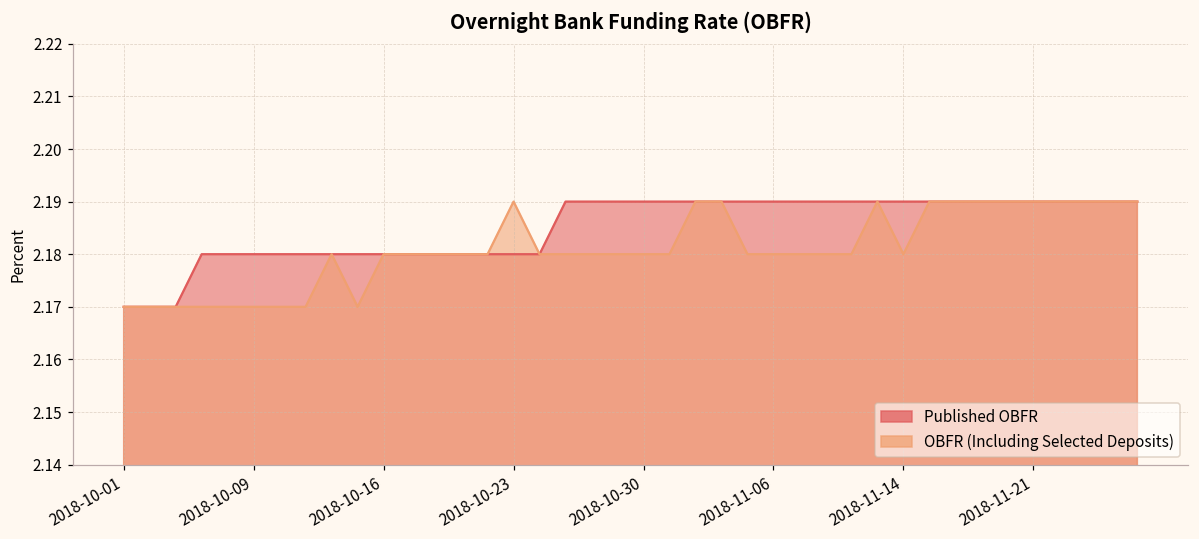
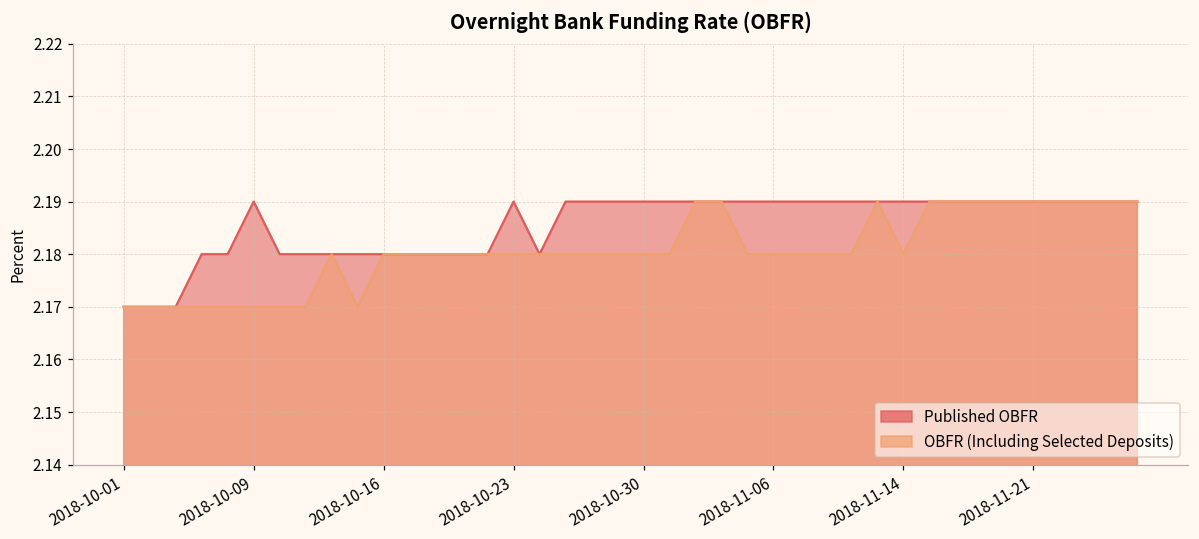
Published OBFR, 2018-10-09: 2.18 -> 2.19
Published OBFR, 2018-10-23: 2.18 -> 2.19
OBFR (Including Selected Deposits), 2018-10-23: 2.19 -> 2.18
